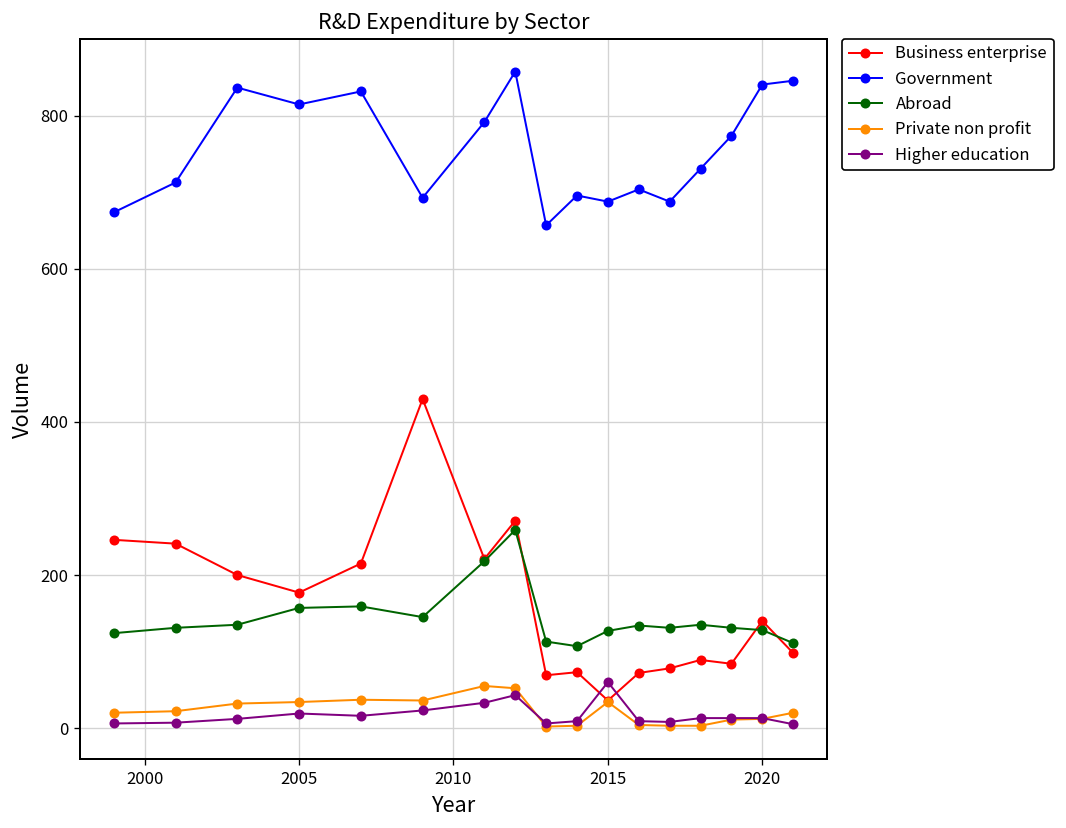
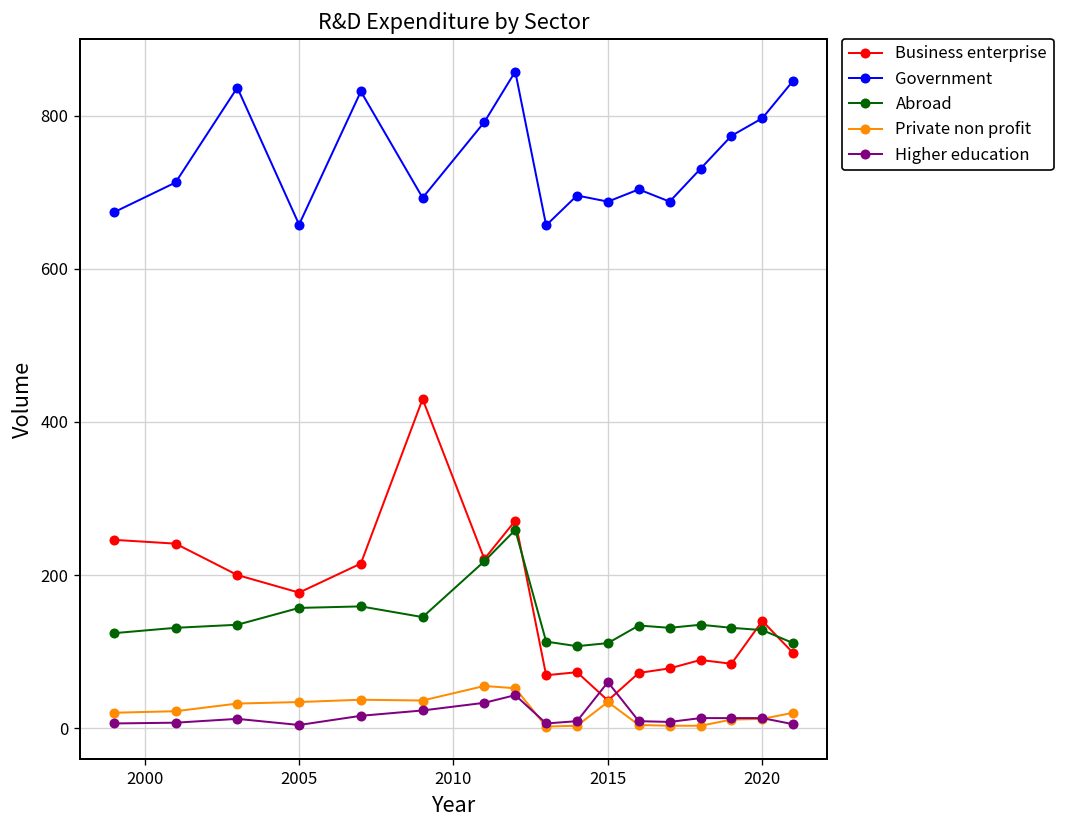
Government, 2005: 820 -> 660
Higher education, 2005: 20 -> 0
Abroad, 2015: 130 -> 110
Government, 2020: 840 -> 800
